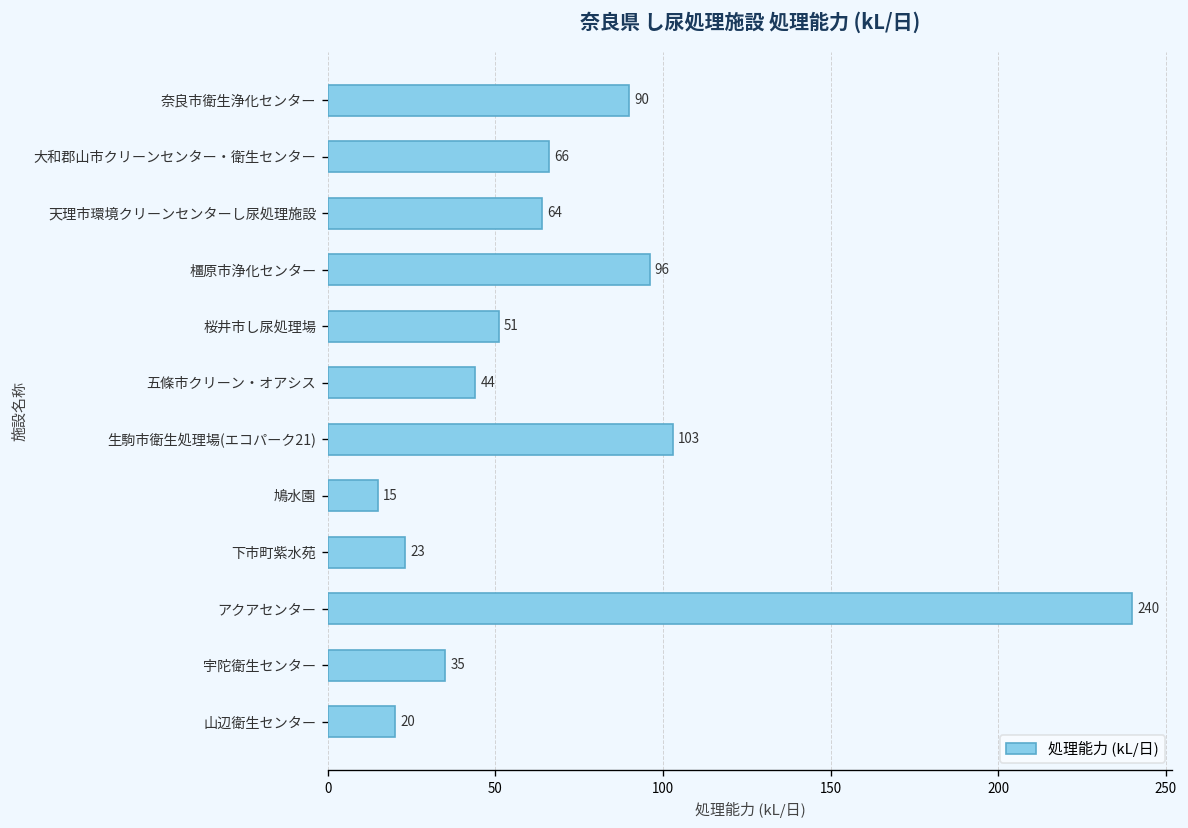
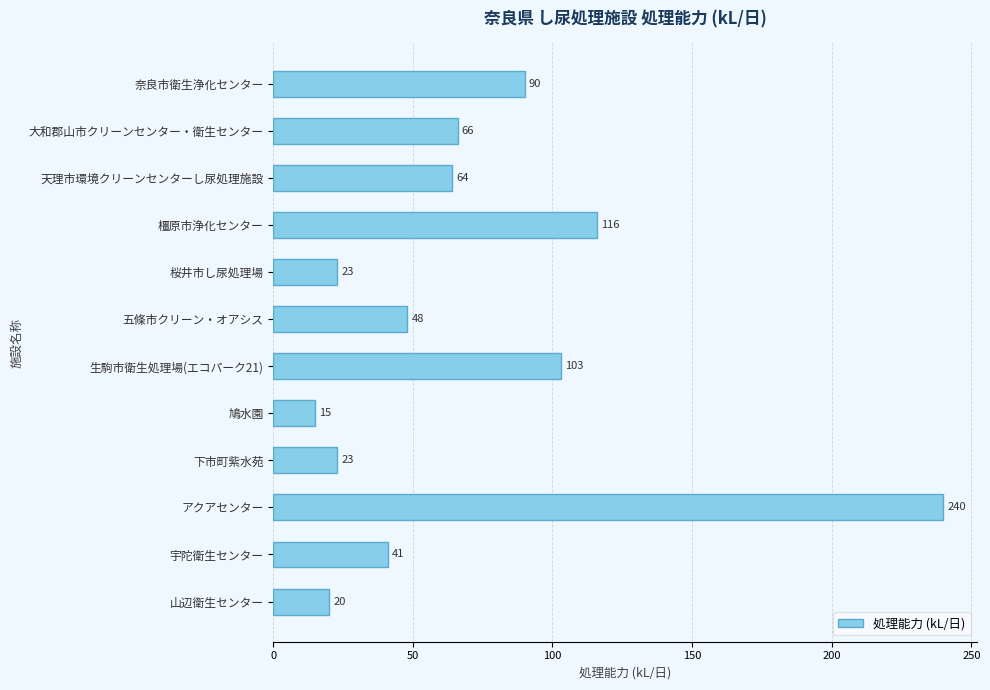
橿原市浄化センター: 96 -> 116
桜井市し尿処理場: 51 -> 23
五條市クリーン・オアシス: 44 -> 48
宇陀衛生センター: 35 -> 41
